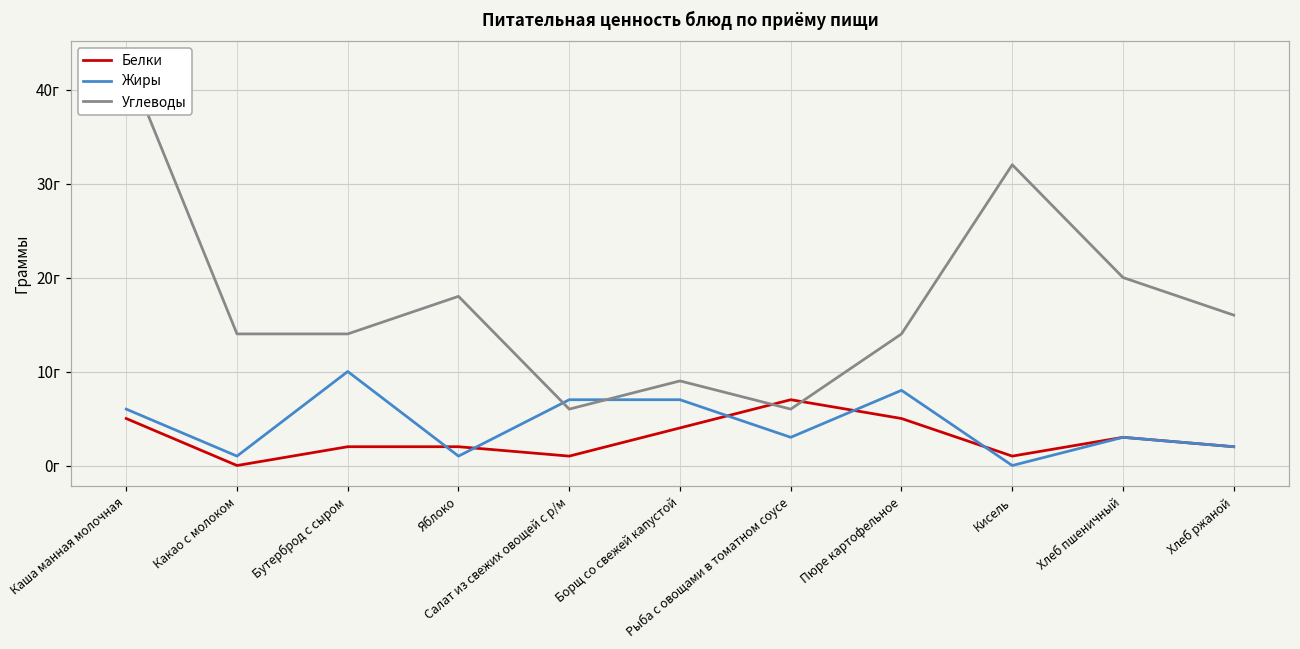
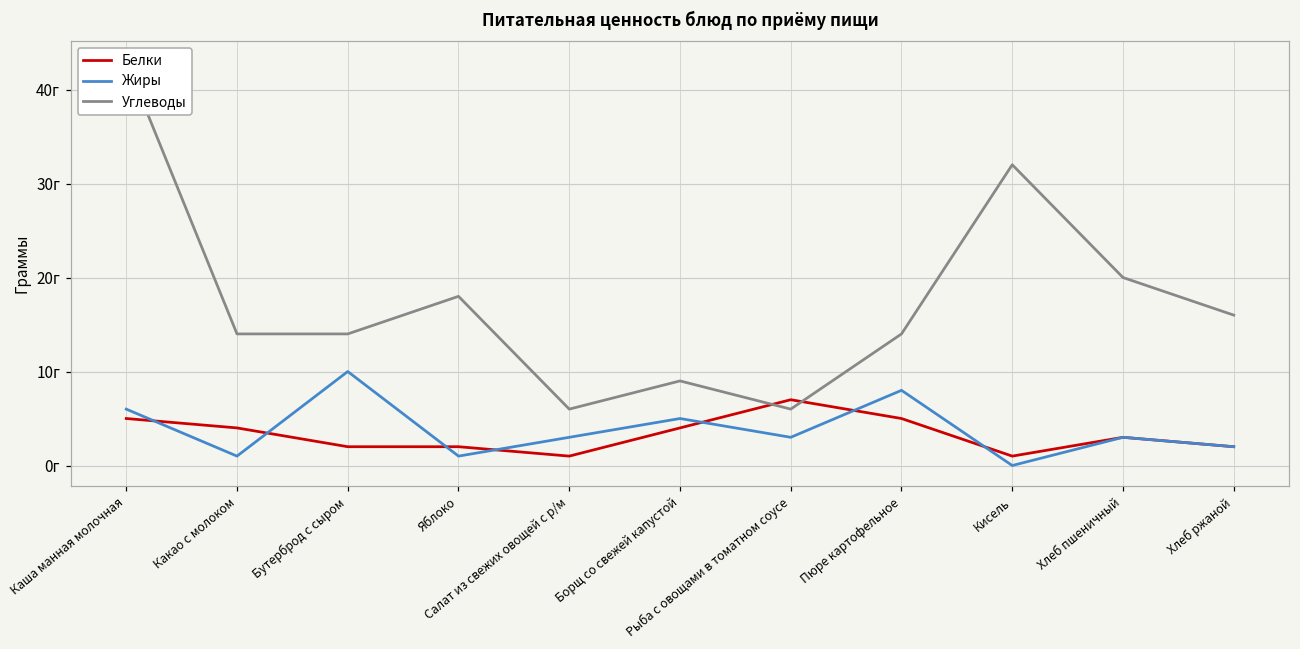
Белки, Какао с молоком: 0г -> 4г
Жиры, Салат из свежих овощей с р/м: 7г -> 3г
Жиры, Борщ со свежей капустой: 7г -> 5г
